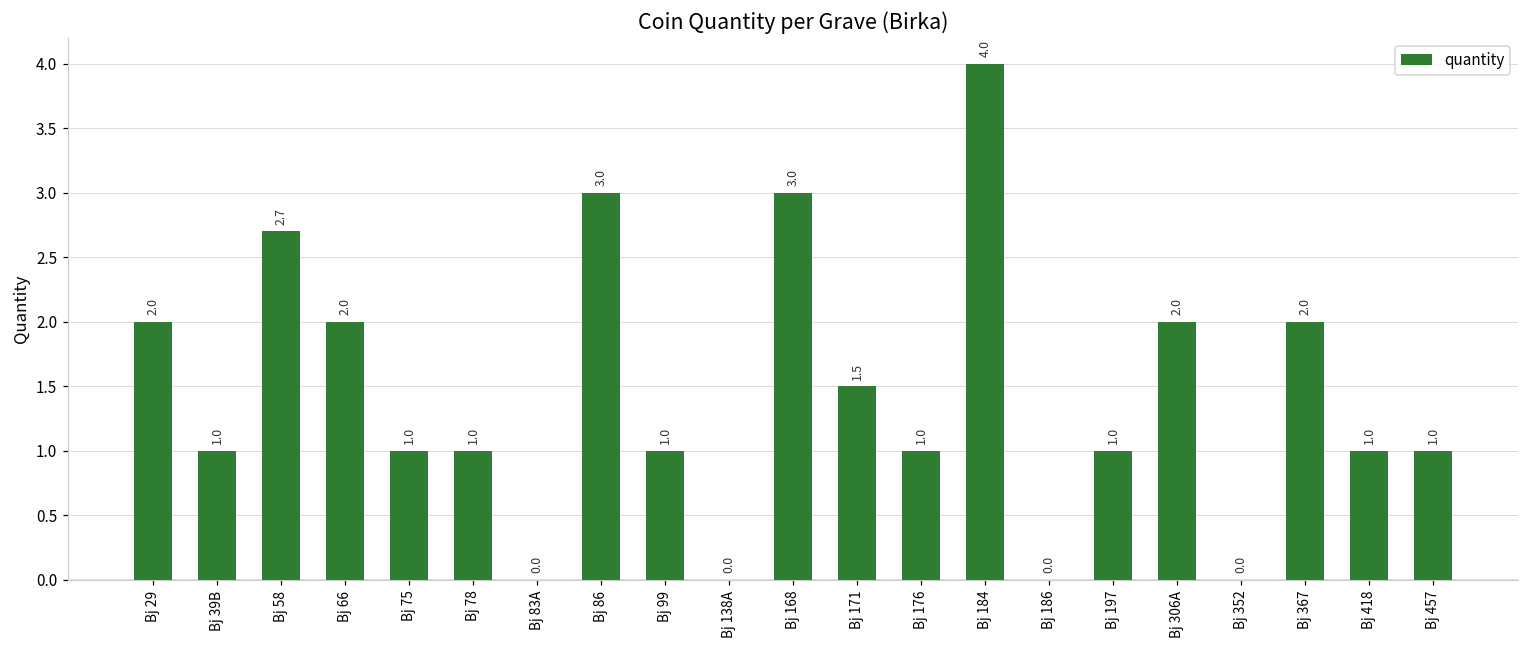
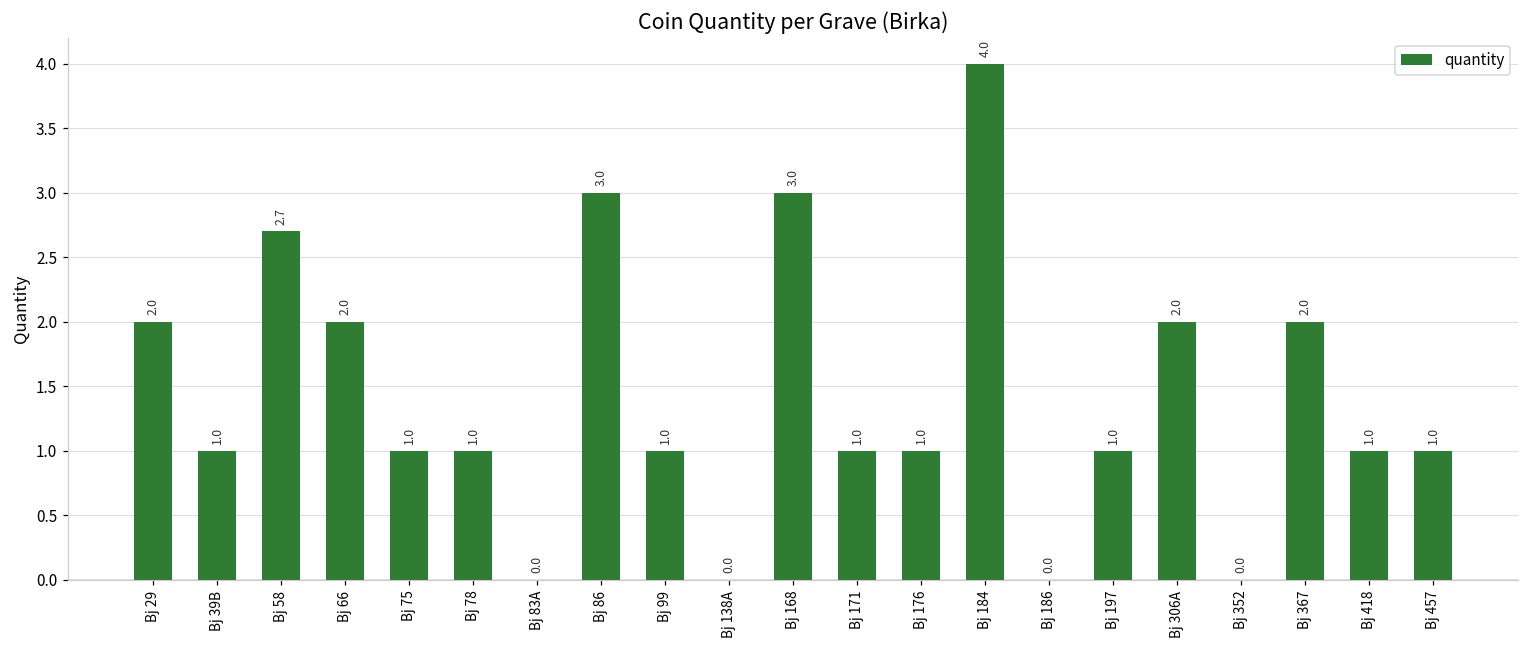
Bj 171: 1.5 -> 1.0
